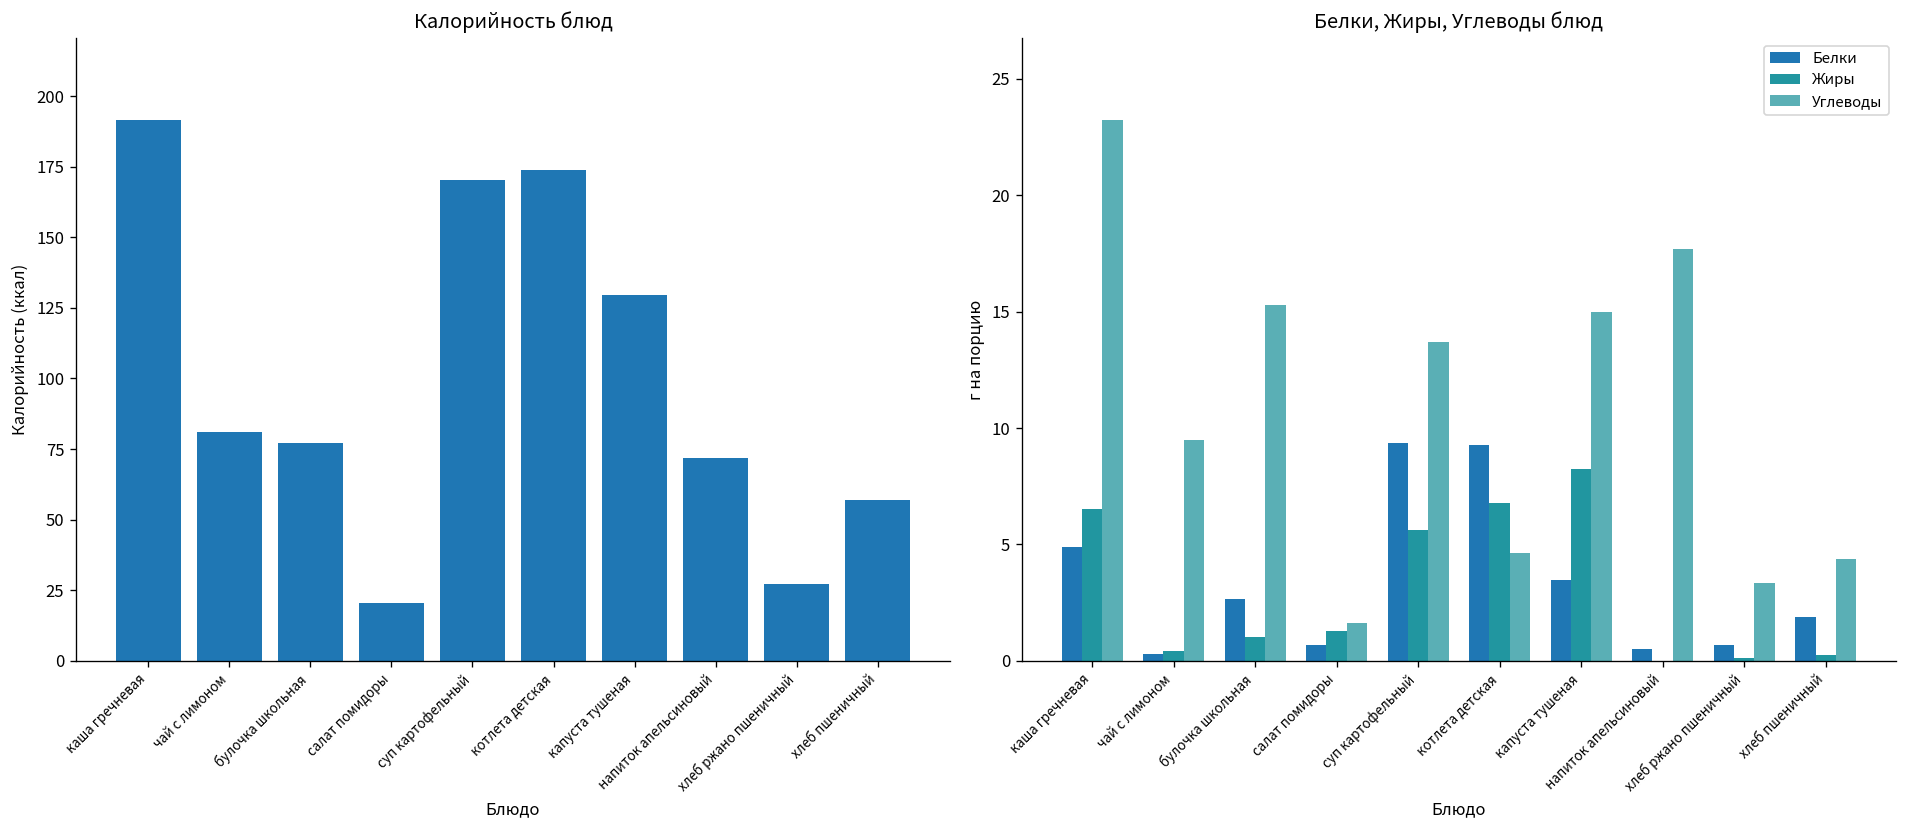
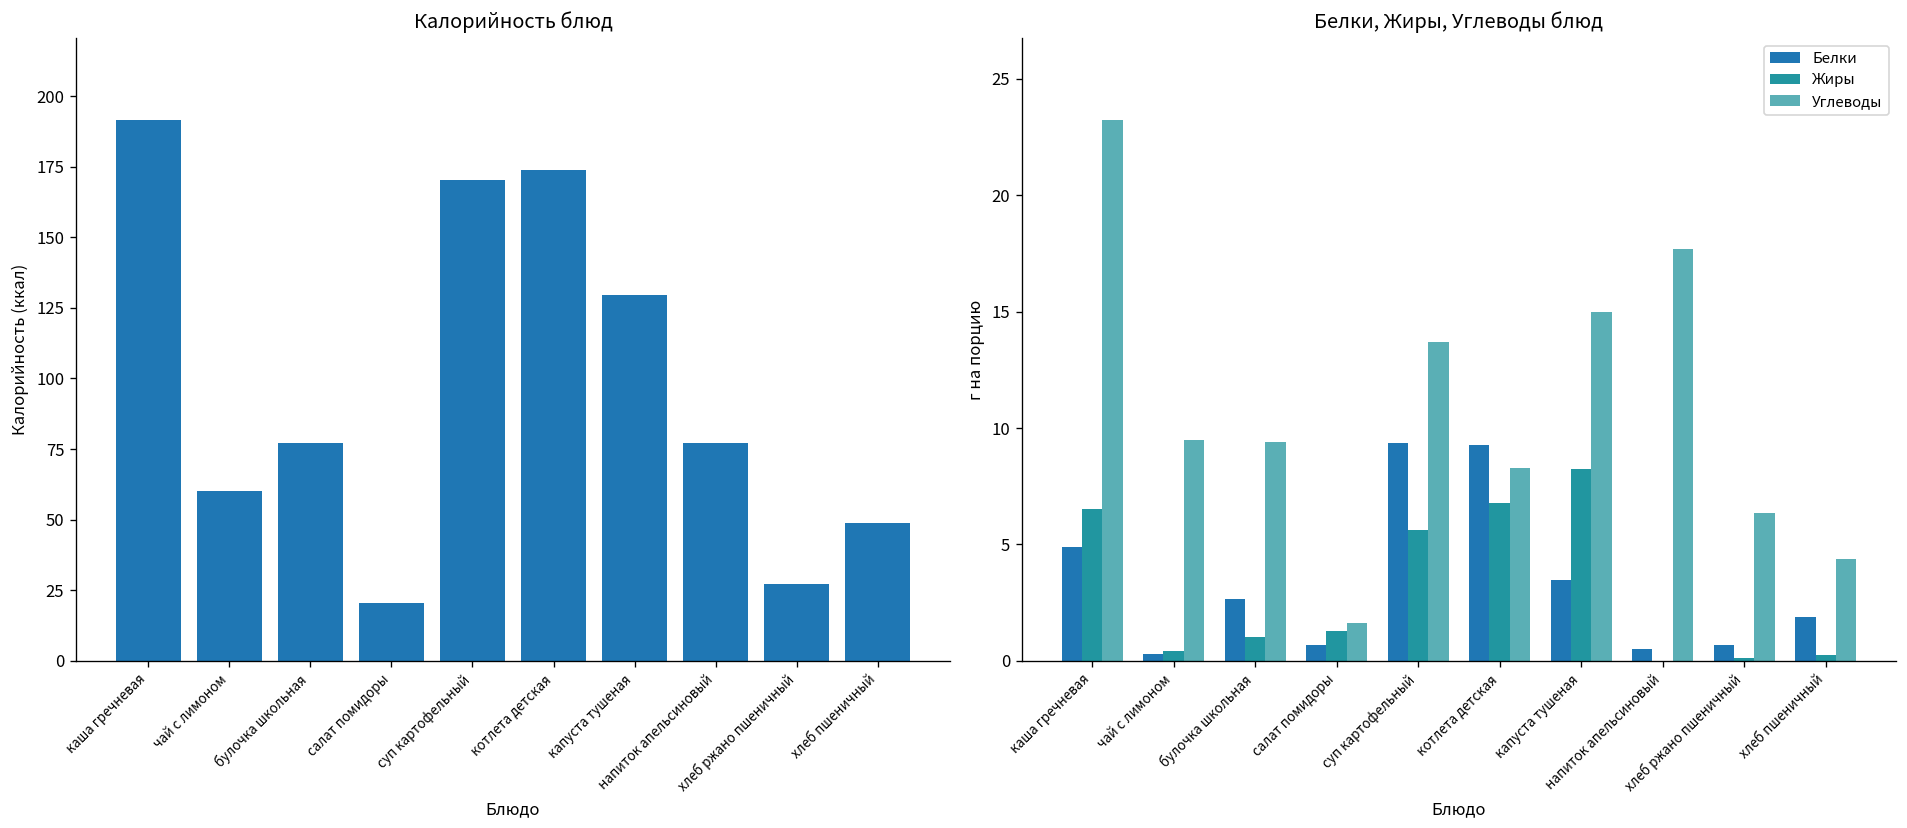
Калорийность блюд, чай с лимоном: 81 -> 60
Калорийность блюд, напиток апельсиновый: 72 -> 77
Калорийность блюд, хлеб пшеничный: 57 -> 49
Белки, Жиры, Углеводы блюд, Углеводы, булочка школьная: 15.3 -> 9.4
Белки, Жиры, Углеводы блюд, Углеводы, котлета детская: 4.6 -> 8.3
Белки, Жиры, Углеводы блюд, Углеводы, хлеб ржано пшеничный: 3.3 -> 6.4
